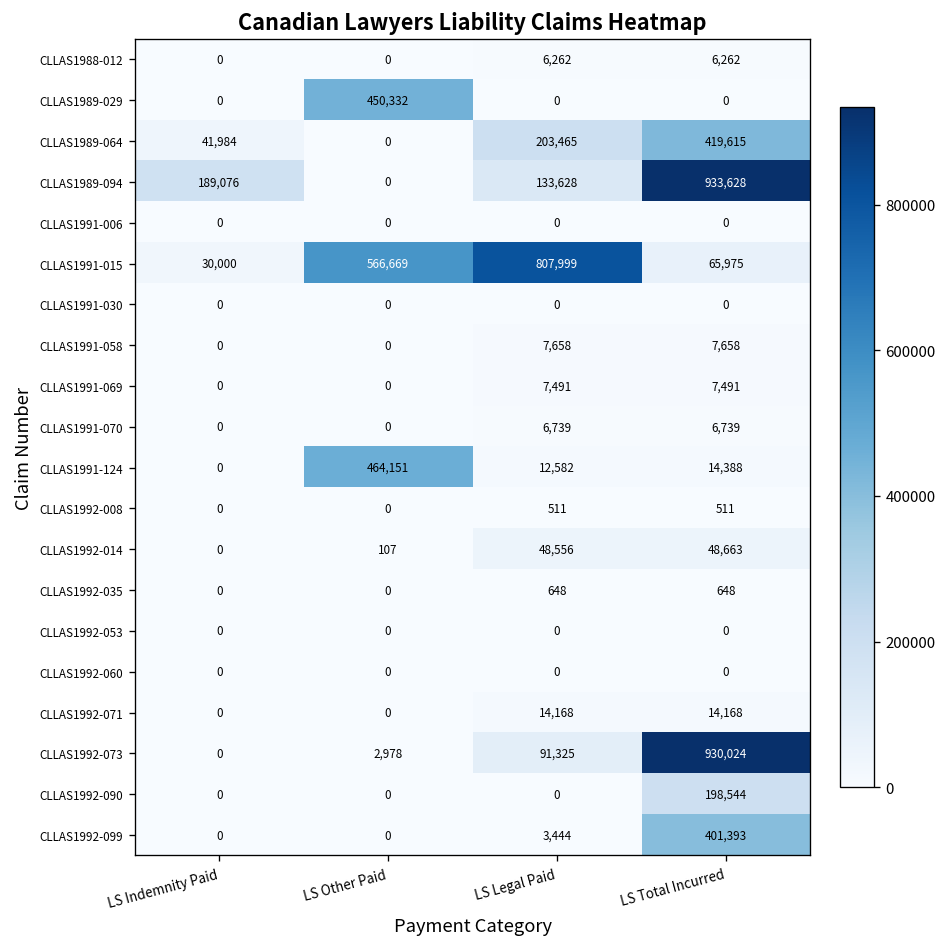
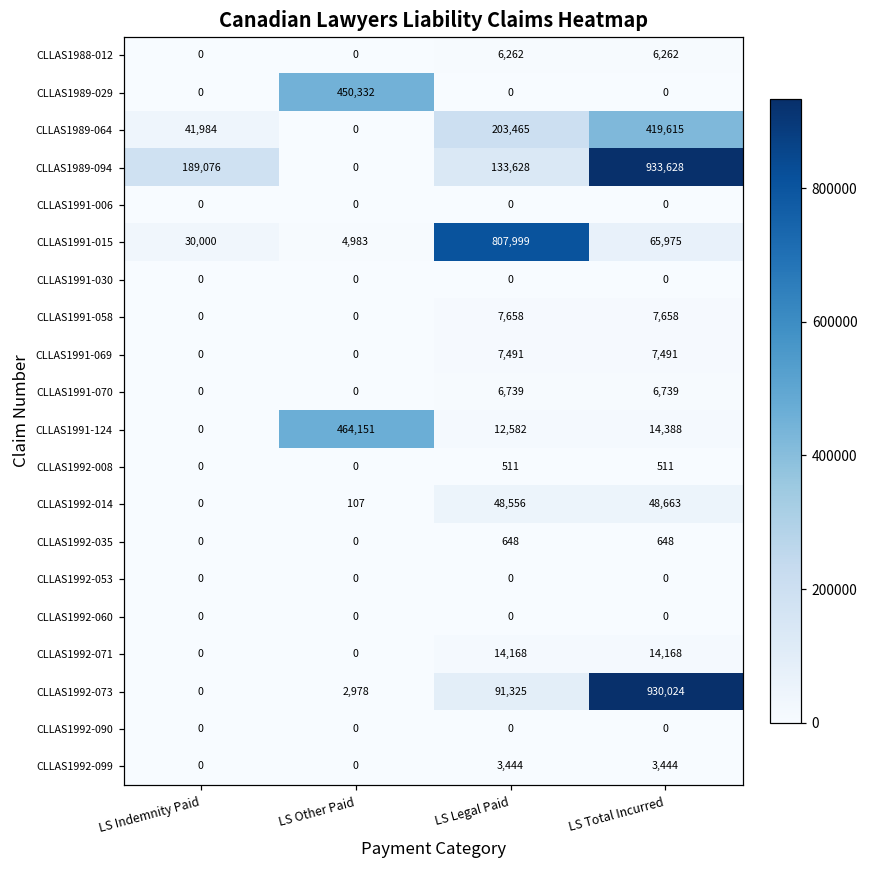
CLLAS1991-015, LS Other Paid: 566,669 -> 4,983
CLLAS1992-090, LS Total Incurred: 198,544 -> 0
CLLAS1992-099, LS Total Incurred: 401,393 -> 3,444
